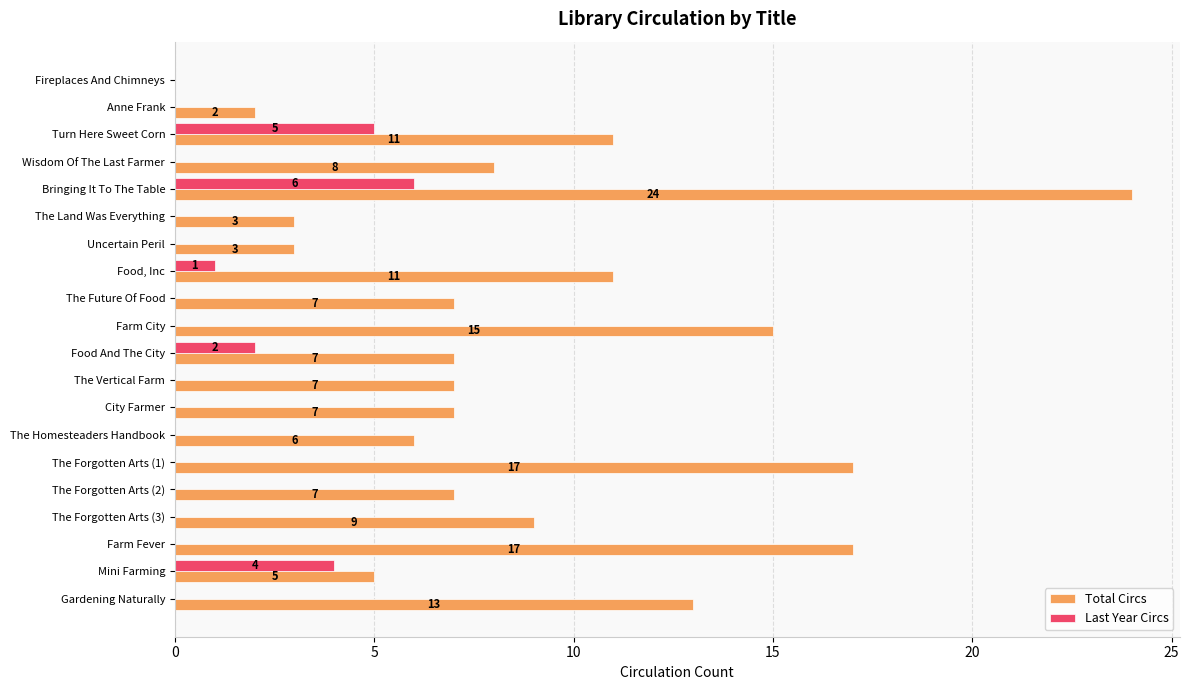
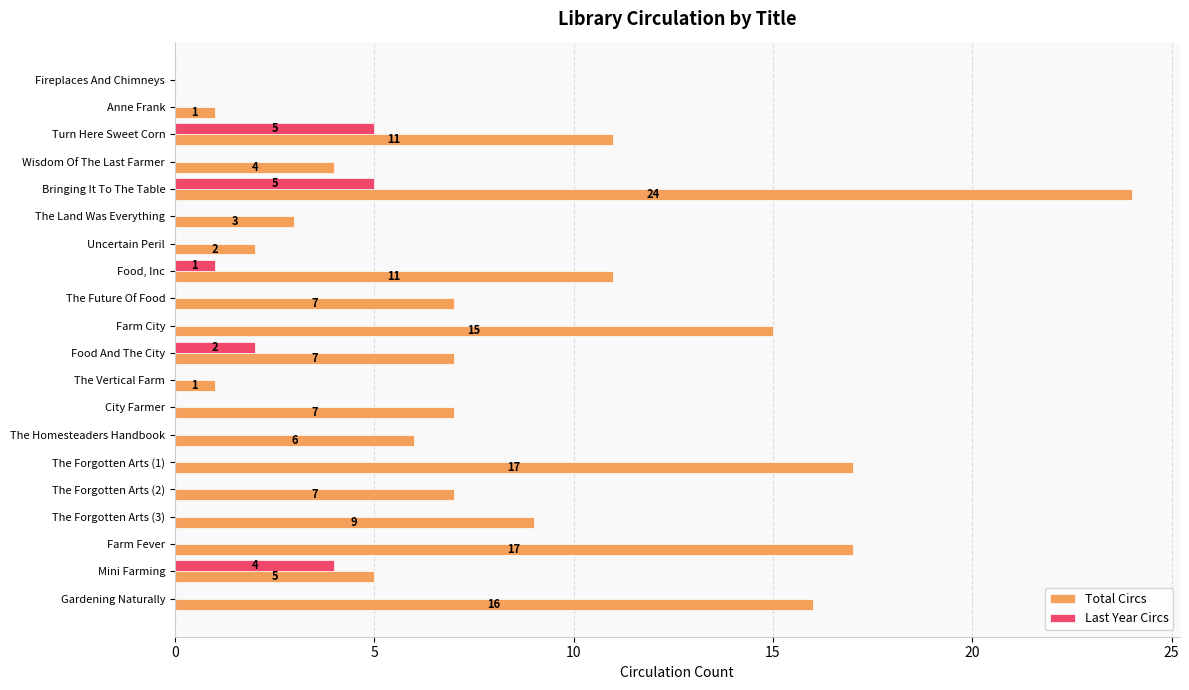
Total Circs, Anne Frank: 2 -> 1
Total Circs, Wisdom Of The Last Farmer: 8 -> 4
Last Year Circs, Bringing It To The Table: 6 -> 5
Total Circs, Uncertain Peril: 3 -> 2
Total Circs, The Vertical Farm: 7 -> 1
Total Circs, Gardening Naturally: 13 -> 16
